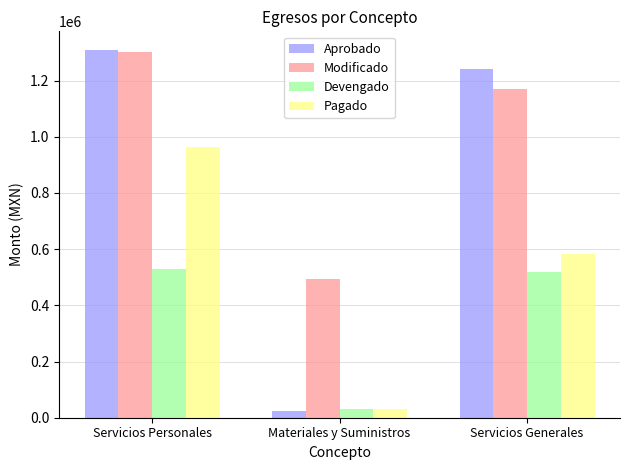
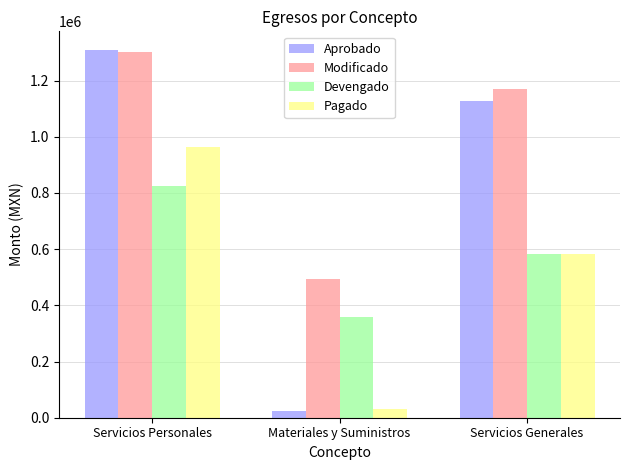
Devengado, Servicios Personales: 530000 -> 820000
Devengado, Materiales y Suministros: 30000 -> 360000
Aprobado, Servicios Generales: 1240000 -> 1130000
Devengado, Servicios Generales: 520000 -> 580000
